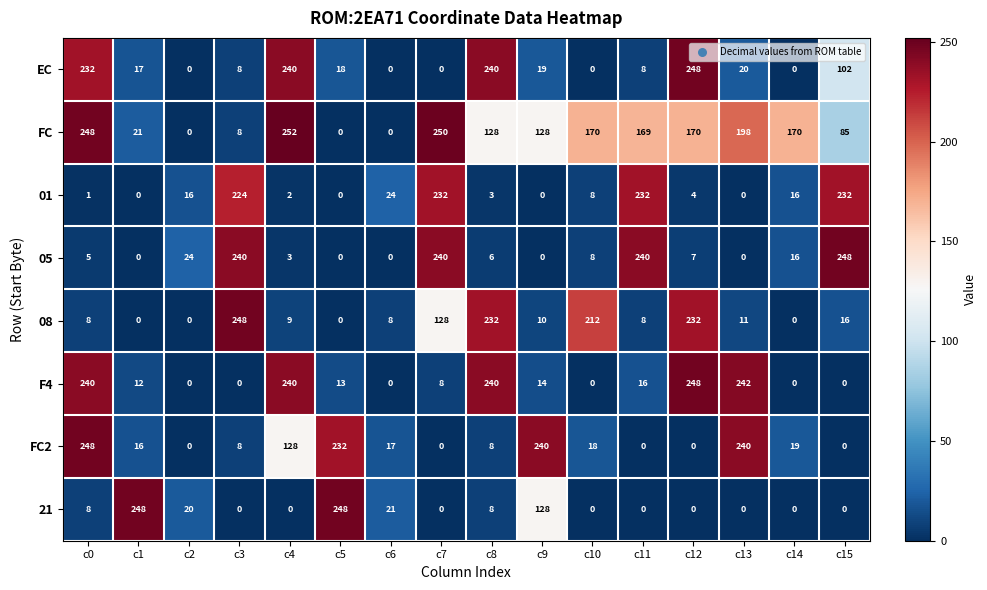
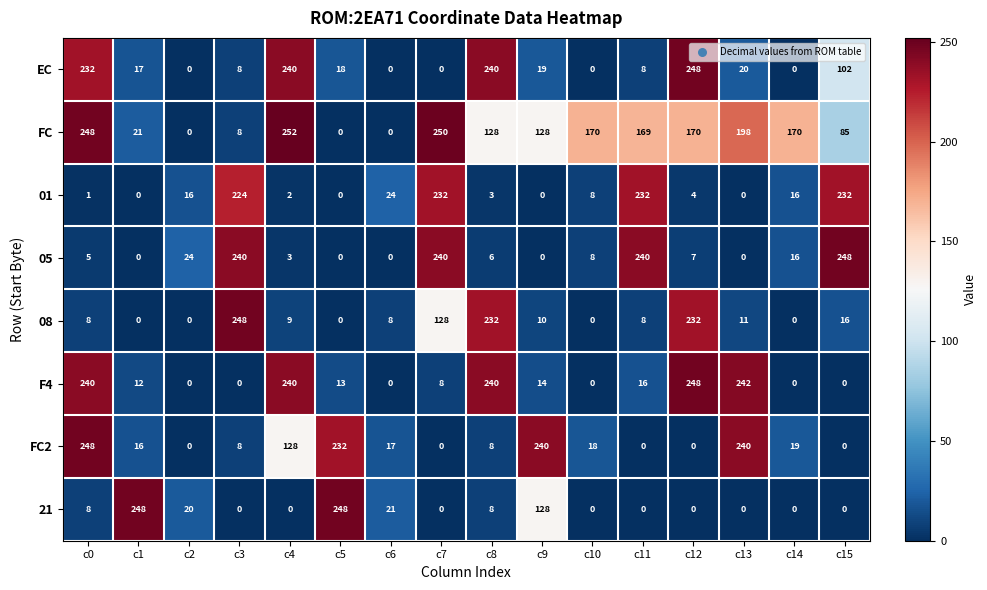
08, c10: 212 -> 0
